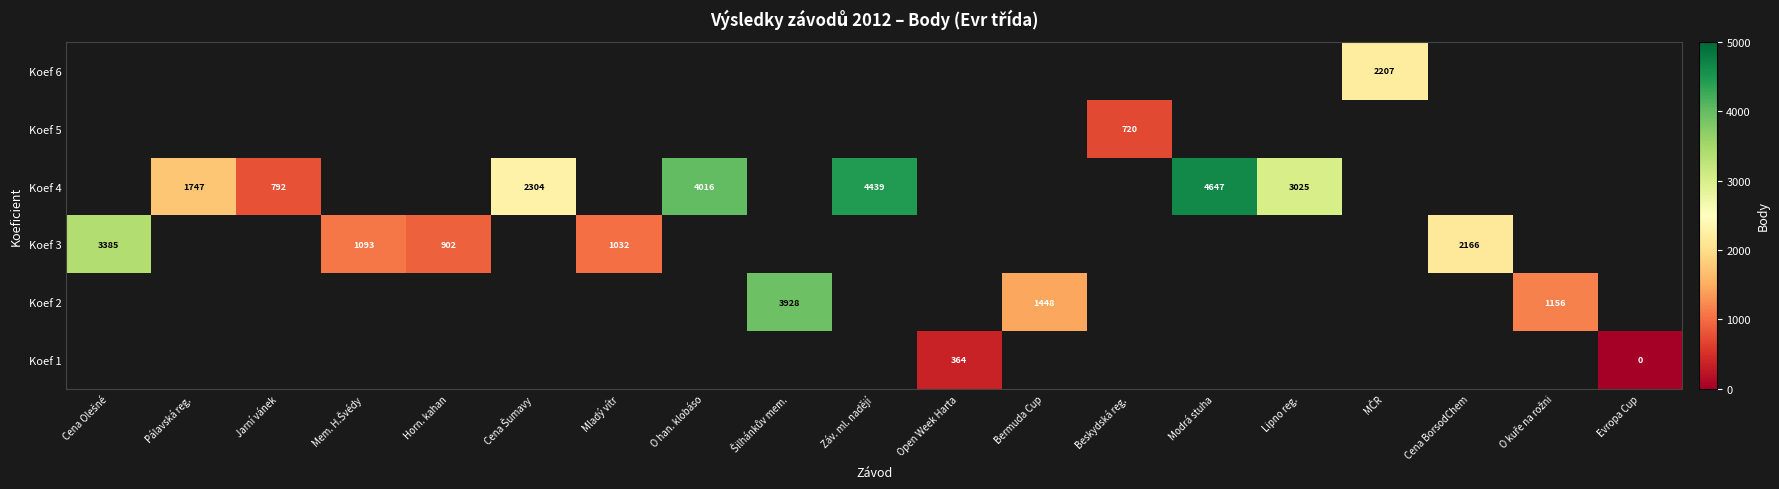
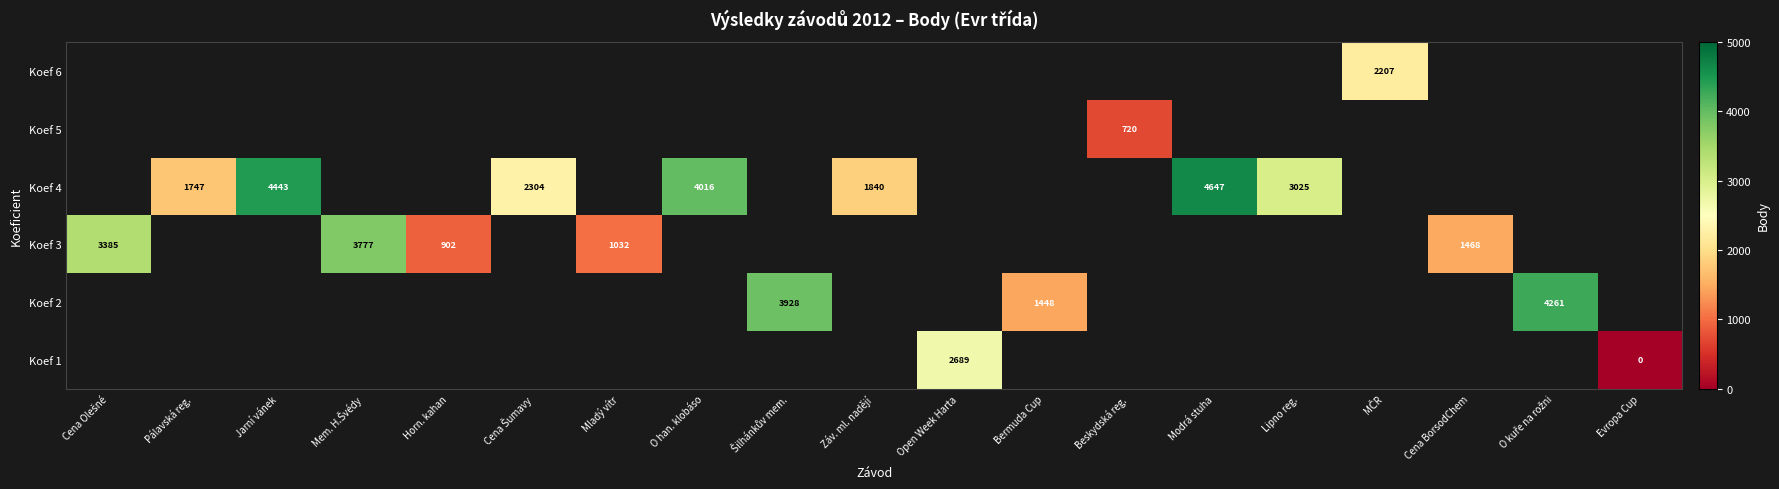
Koef 4, Jarní vánek: 792 -> 4443
Koef 4, Záv. ml. nadějí: 4439 -> 1840
Koef 3, Mem. H.Švédy: 1093 -> 3777
Koef 3, Cena BorsodChem: 2166 -> 1468
Koef 2, O kuře na rožni: 1156 -> 4261
Koef 1, Open Week Harta: 364 -> 2689
